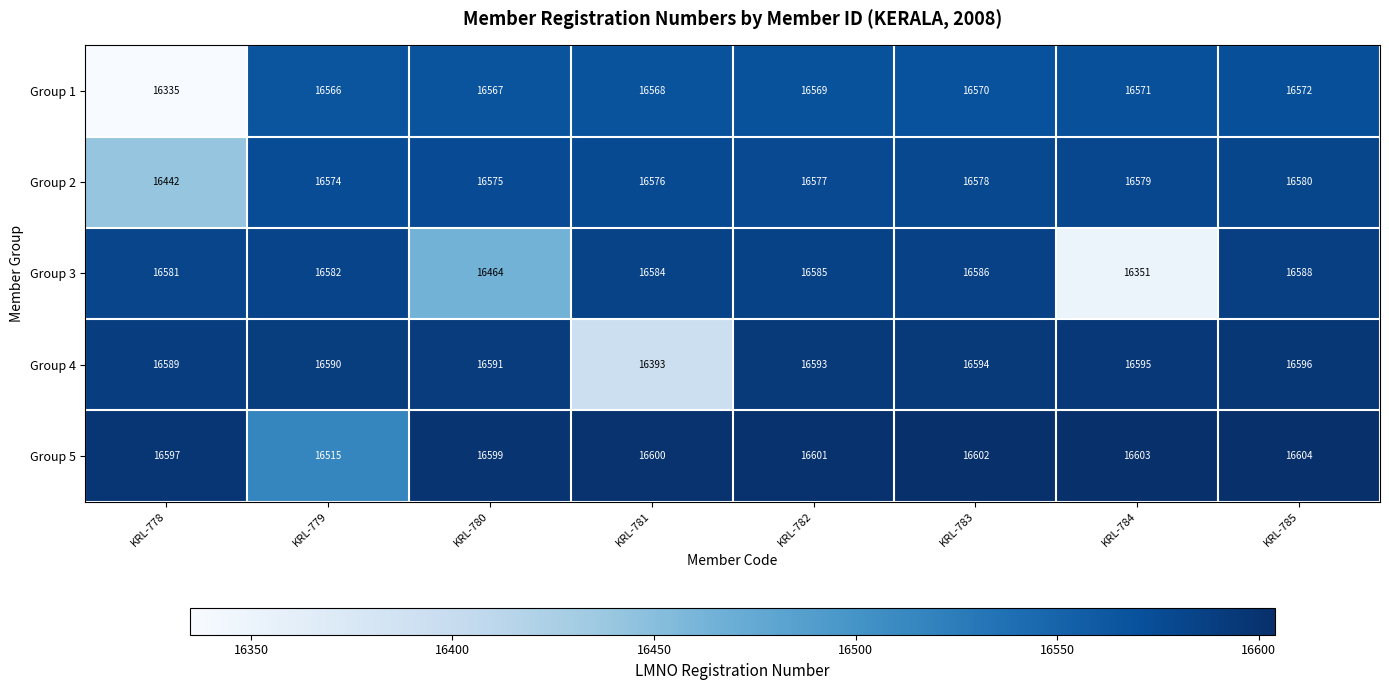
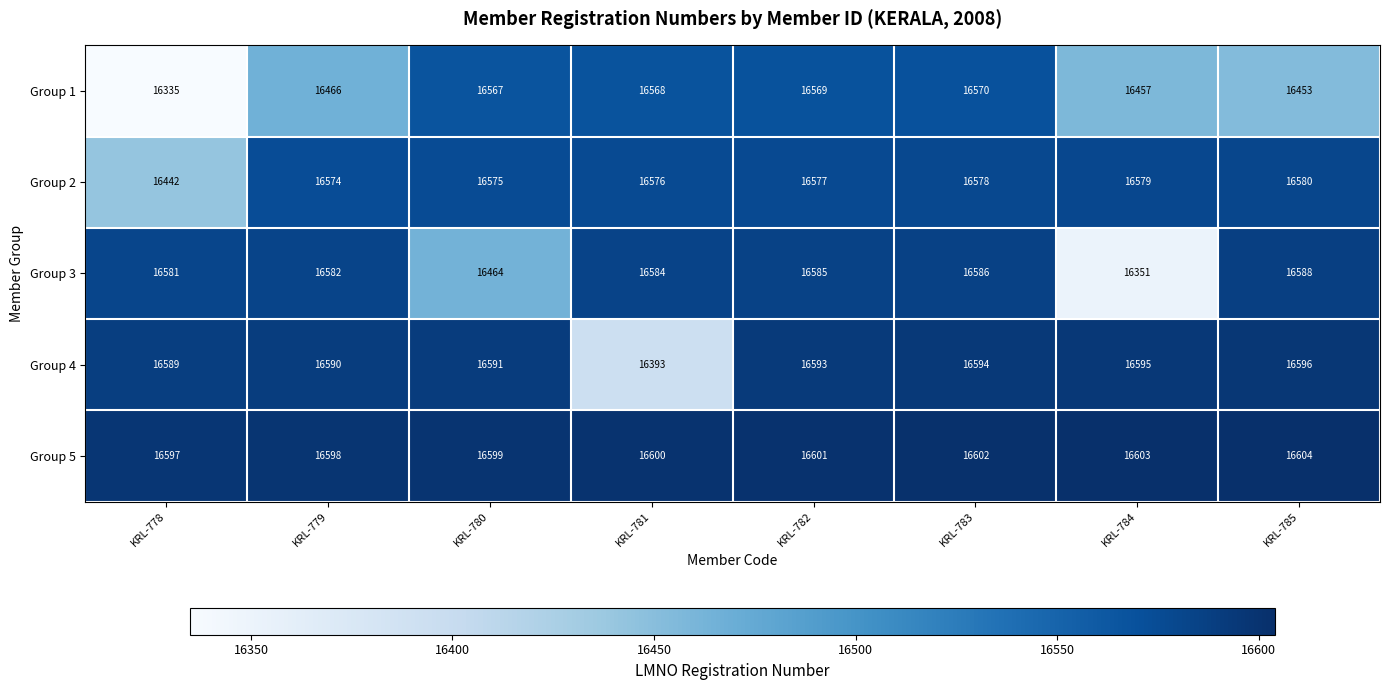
Group 1, KRL-779: 16566 -> 16466
Group 1, KRL-784: 16571 -> 16457
Group 1, KRL-785: 16572 -> 16453
Group 5, KRL-779: 16515 -> 16598
